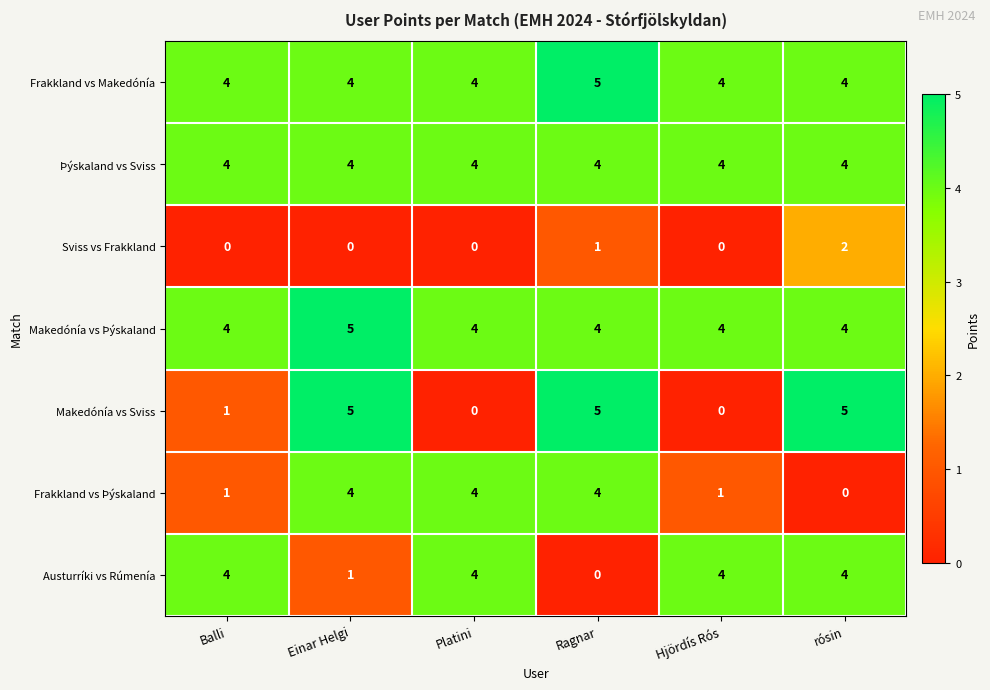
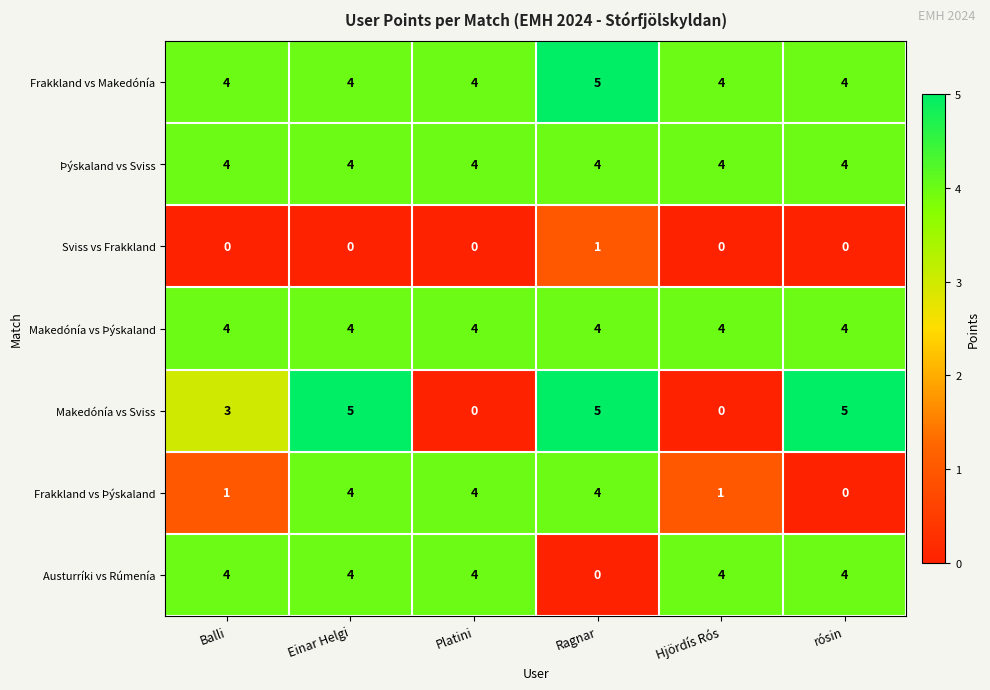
Sviss vs Frakkland, rósin: 2 -> 0
Makedónía vs Þýskaland, Einar Helgi: 5 -> 4
Makedónía vs Sviss, Balli: 1 -> 3
Austurríki vs Rúmenía, Einar Helgi: 1 -> 4
